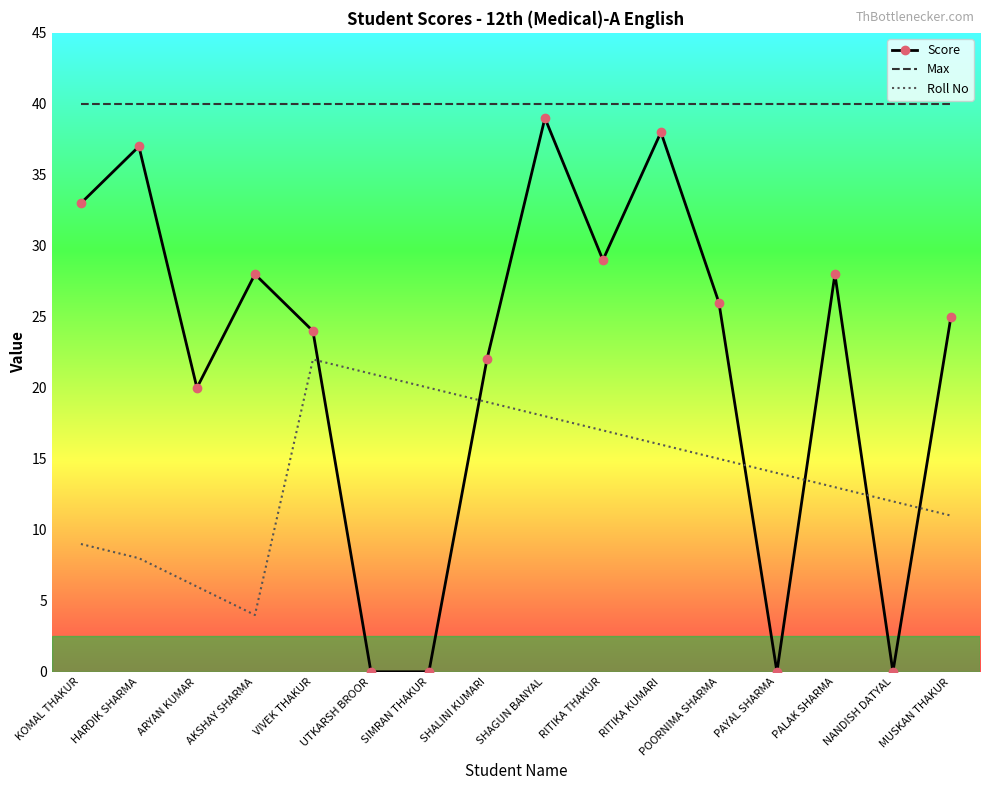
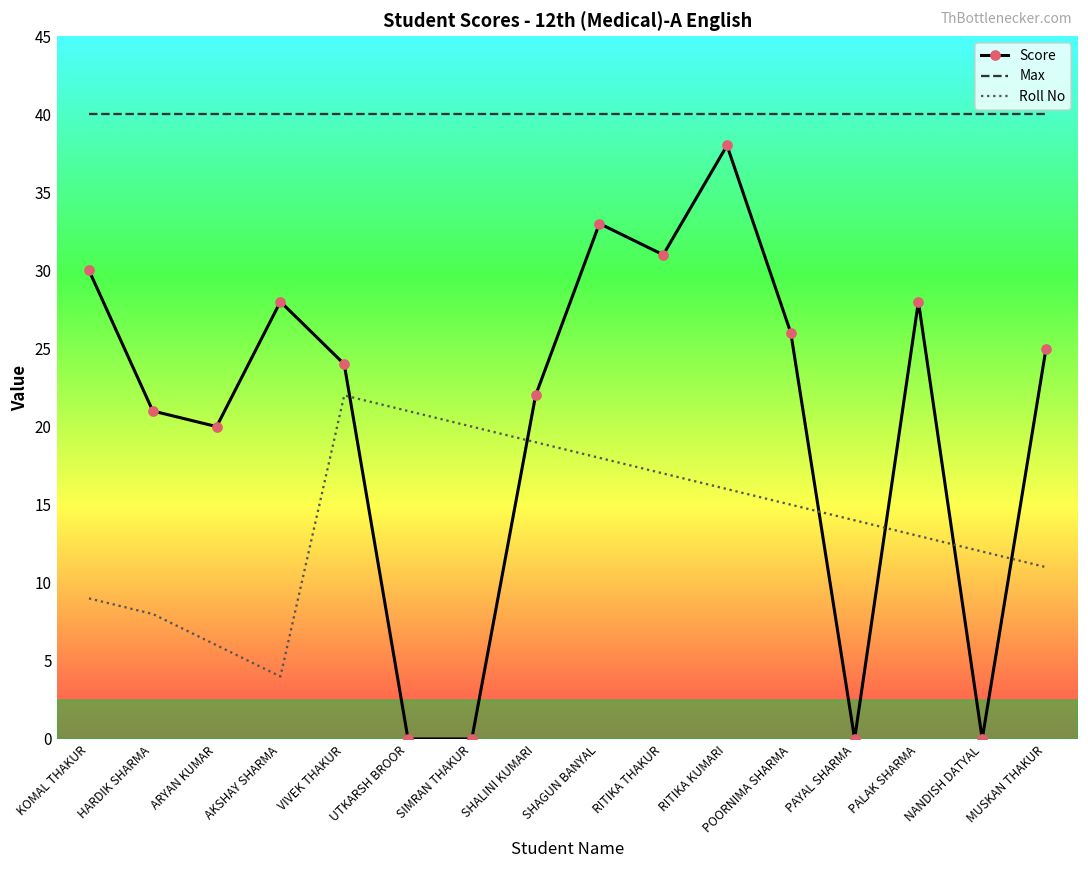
Score, KOMAL THAKUR: 33 -> 30
Score, HARDIK SHARMA: 37 -> 21
Score, SHAGUN BANYAL: 39 -> 33
Score, RITIKA THAKUR: 29 -> 31
